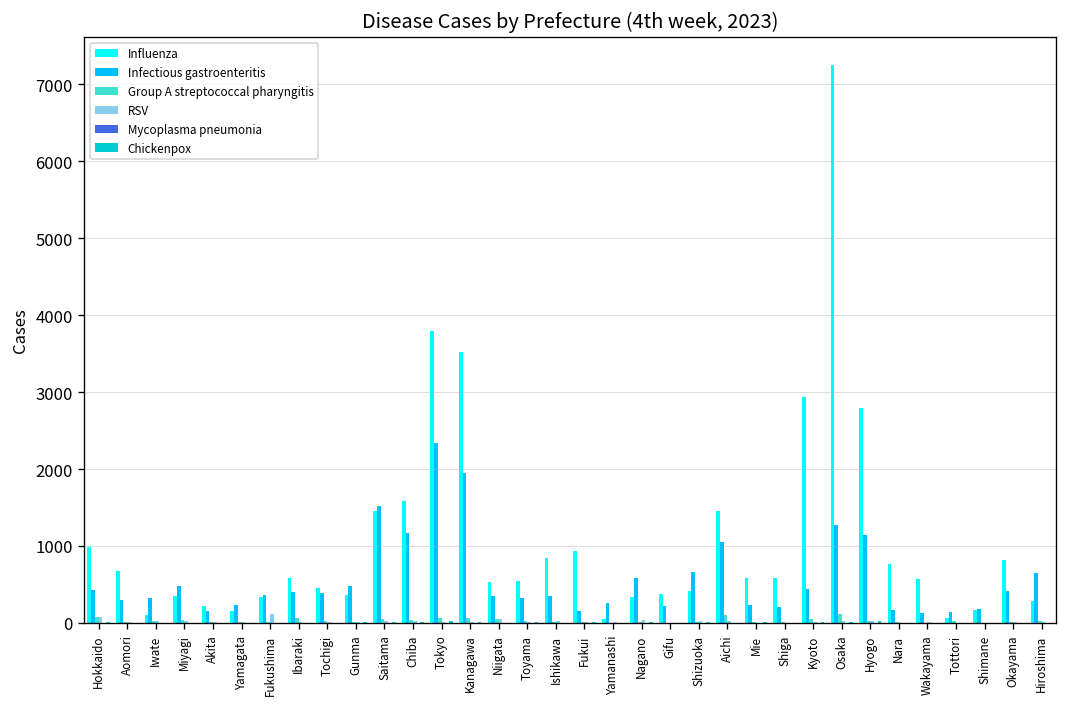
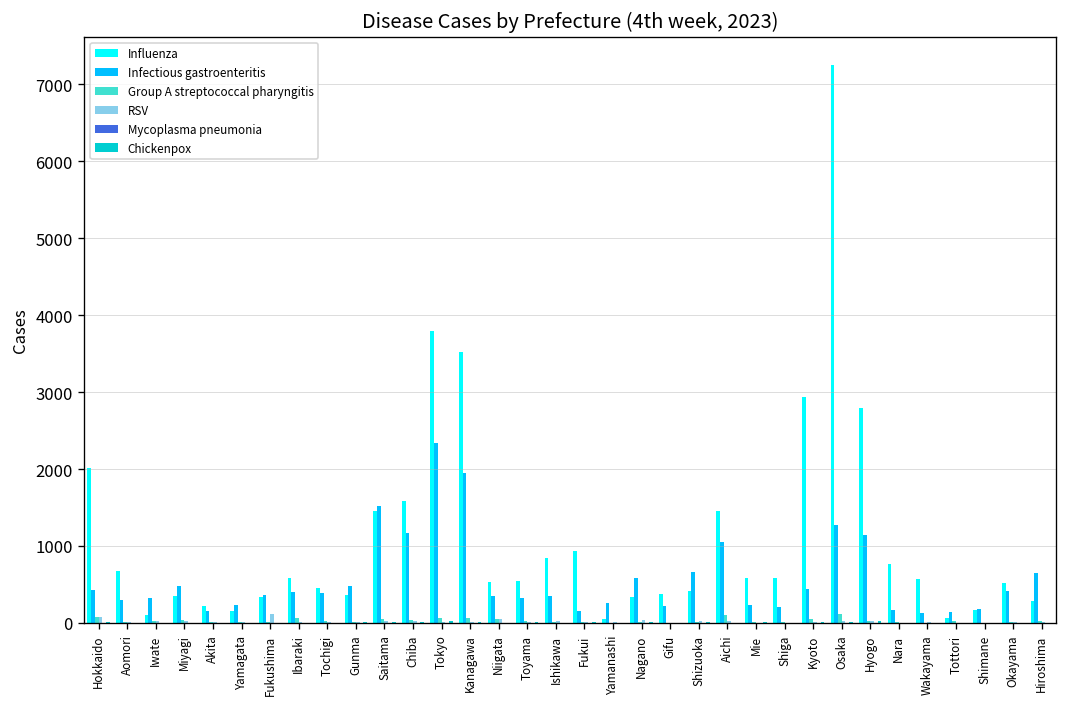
Influenza, Hokkaido: 1000 -> 2000
Influenza, Okayama: 800 -> 500
